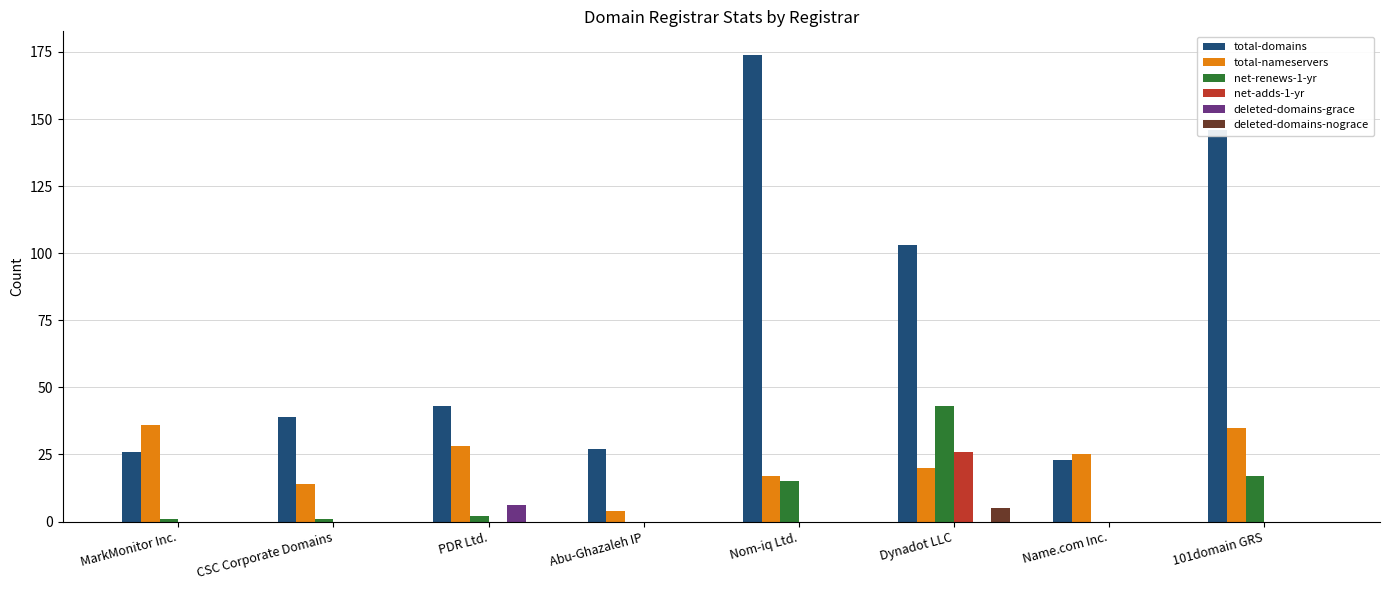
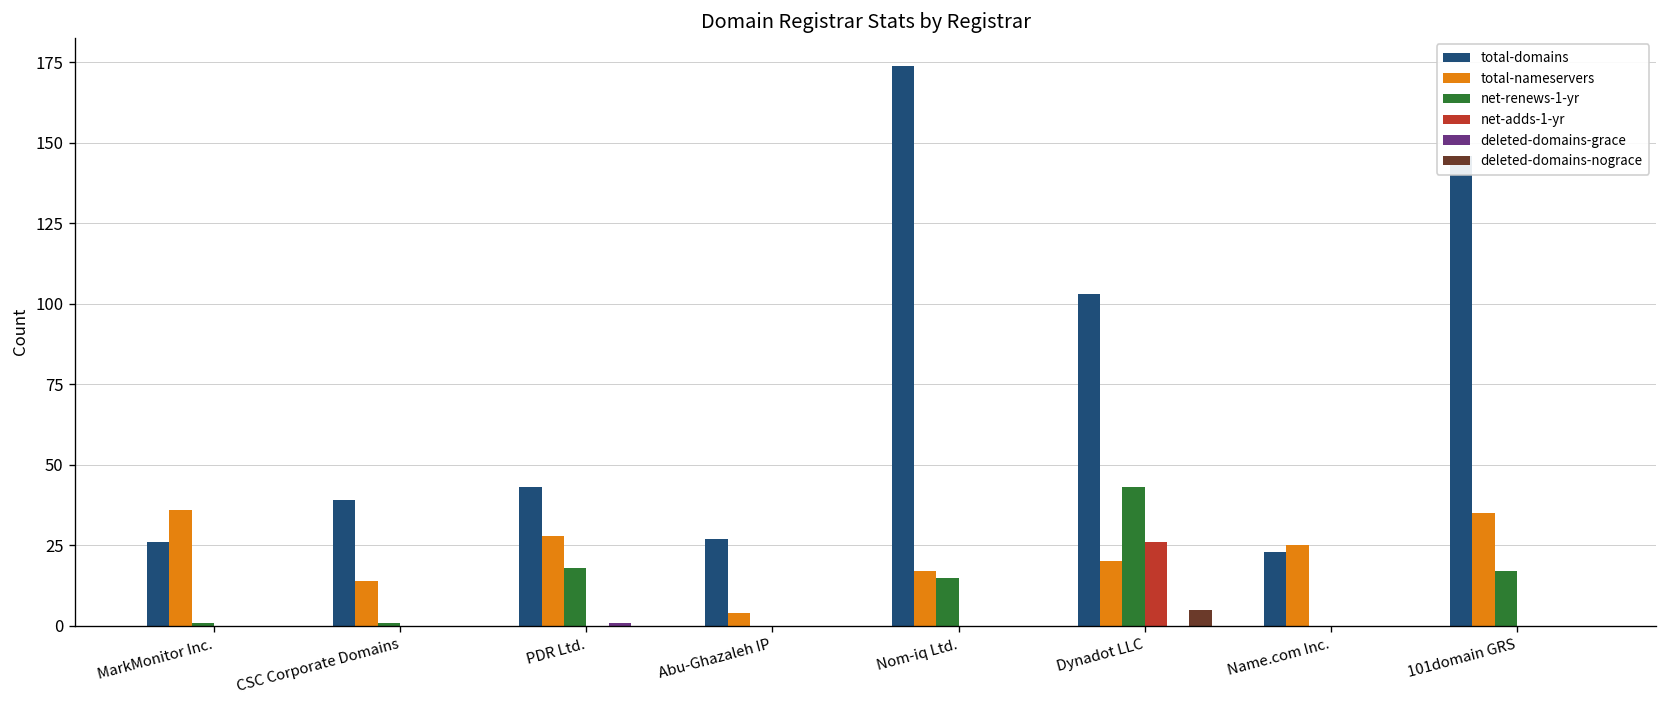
net-renews-1-yr, PDR Ltd.: 2 -> 18
deleted-domains-grace, PDR Ltd.: 6 -> 1
